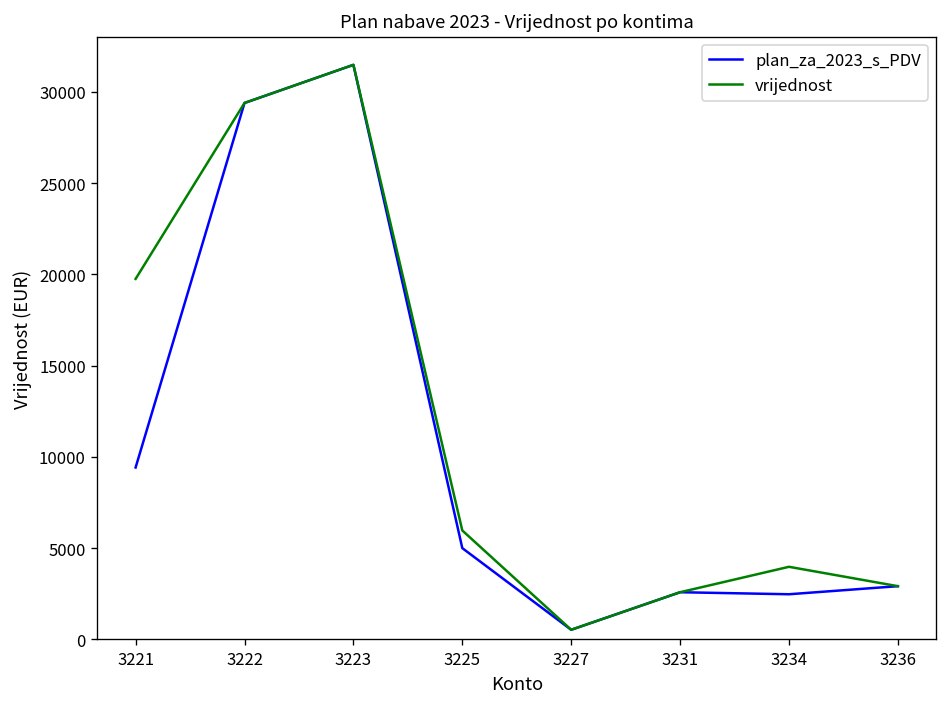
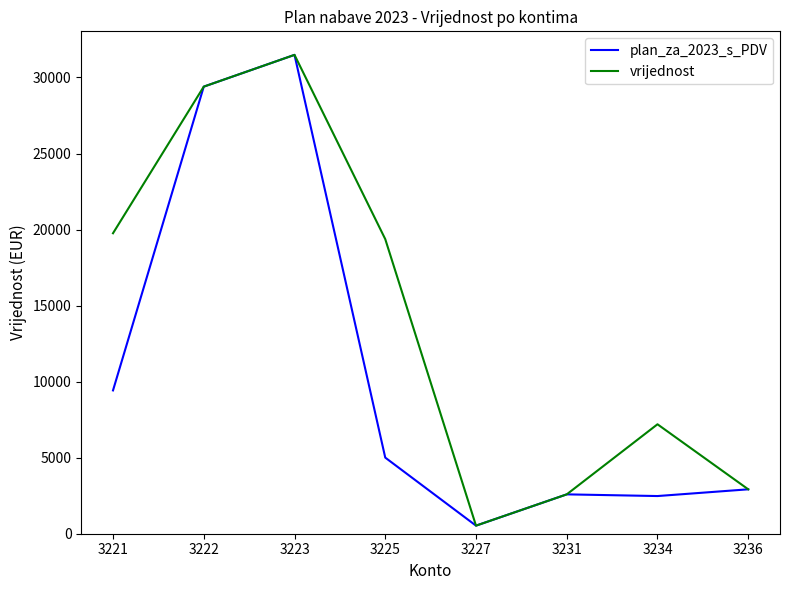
vrijednost, 3225: 6000 -> 19400
vrijednost, 3234: 4000 -> 7200
